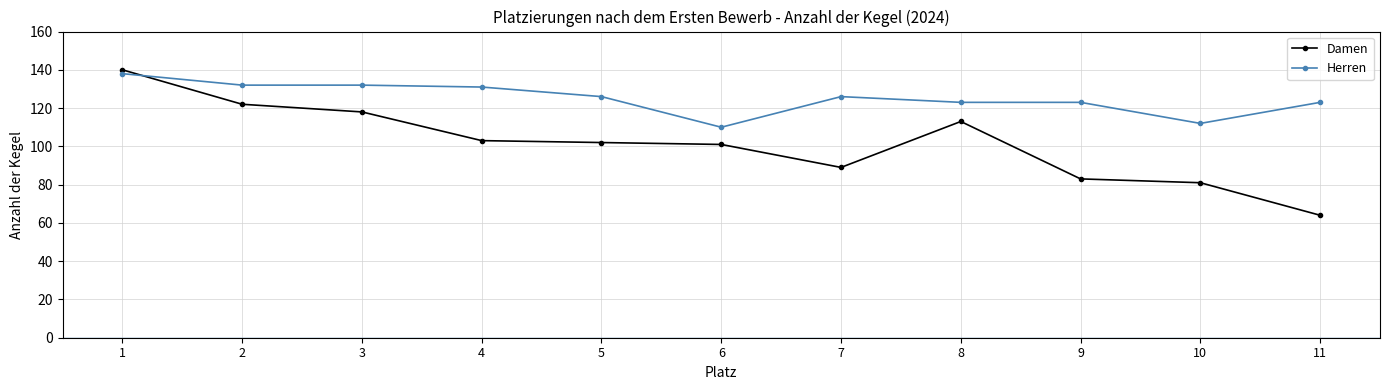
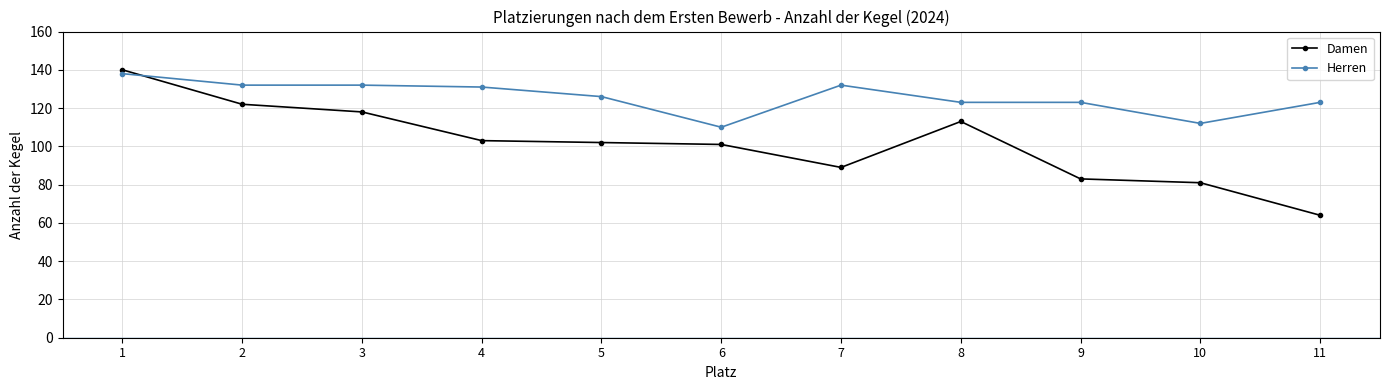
Herren, 7: 126 -> 132
